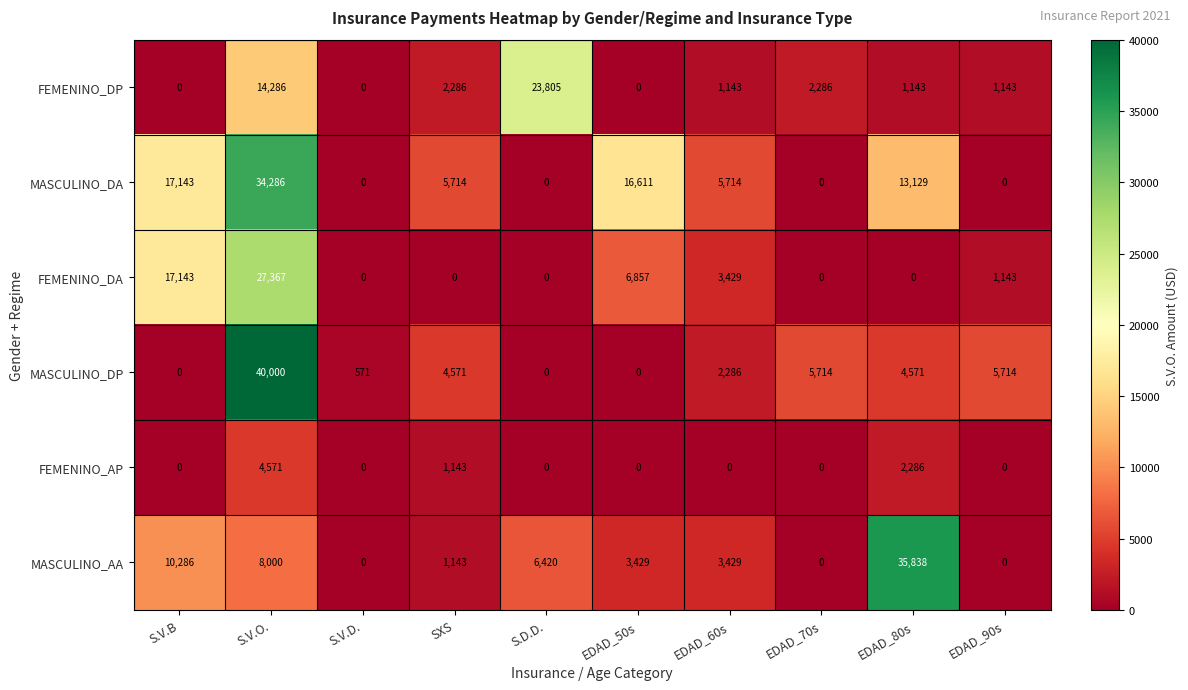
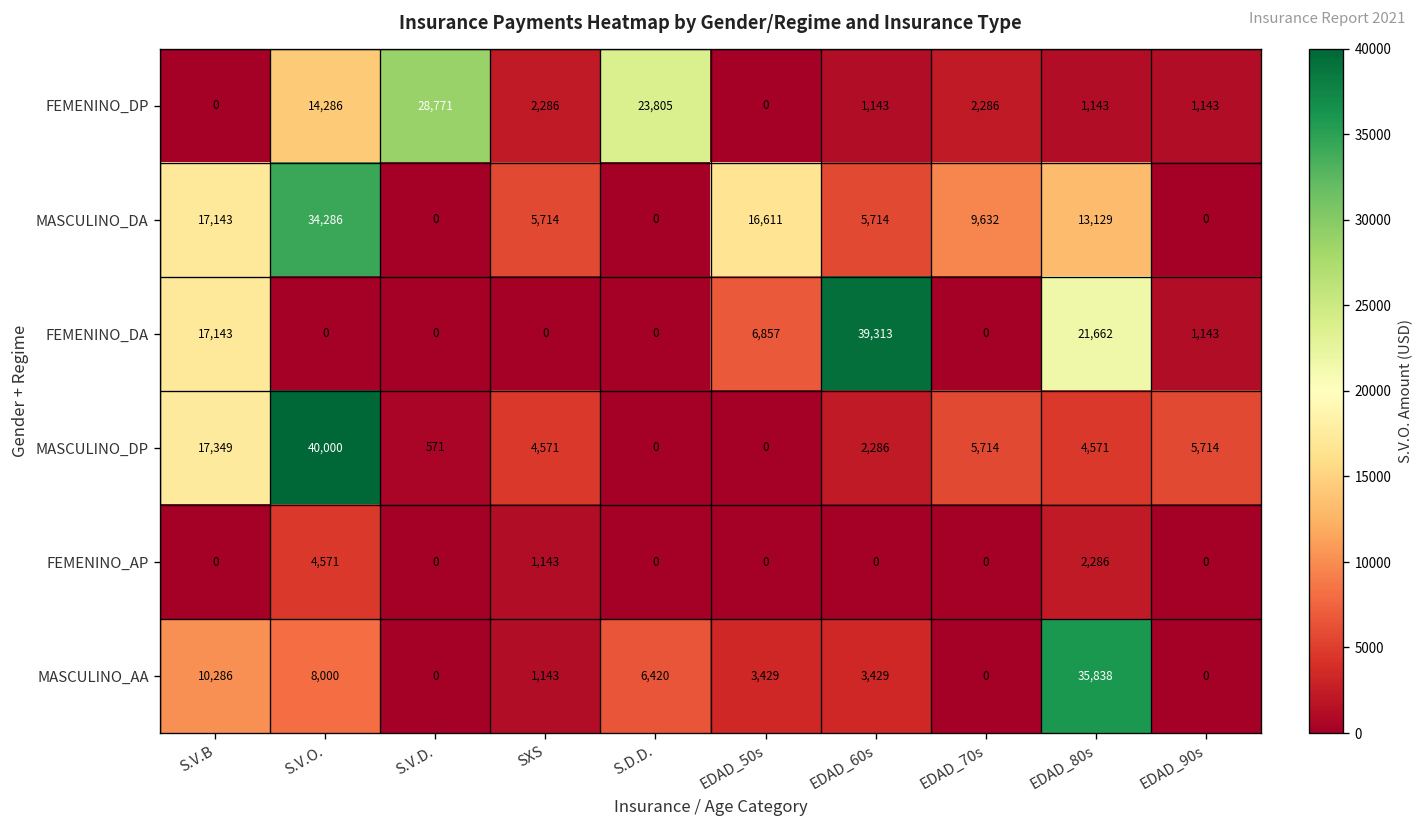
FEMENINO_DP, S.V.D.: 0 -> 28,771
MASCULINO_DA, EDAD_70s: 0 -> 9,632
FEMENINO_DA, S.V.O.: 27,367 -> 0
FEMENINO_DA, EDAD_60s: 3,429 -> 39,313
FEMENINO_DA, EDAD_80s: 0 -> 21,662
MASCULINO_DP, S.V.B: 0 -> 17,349
